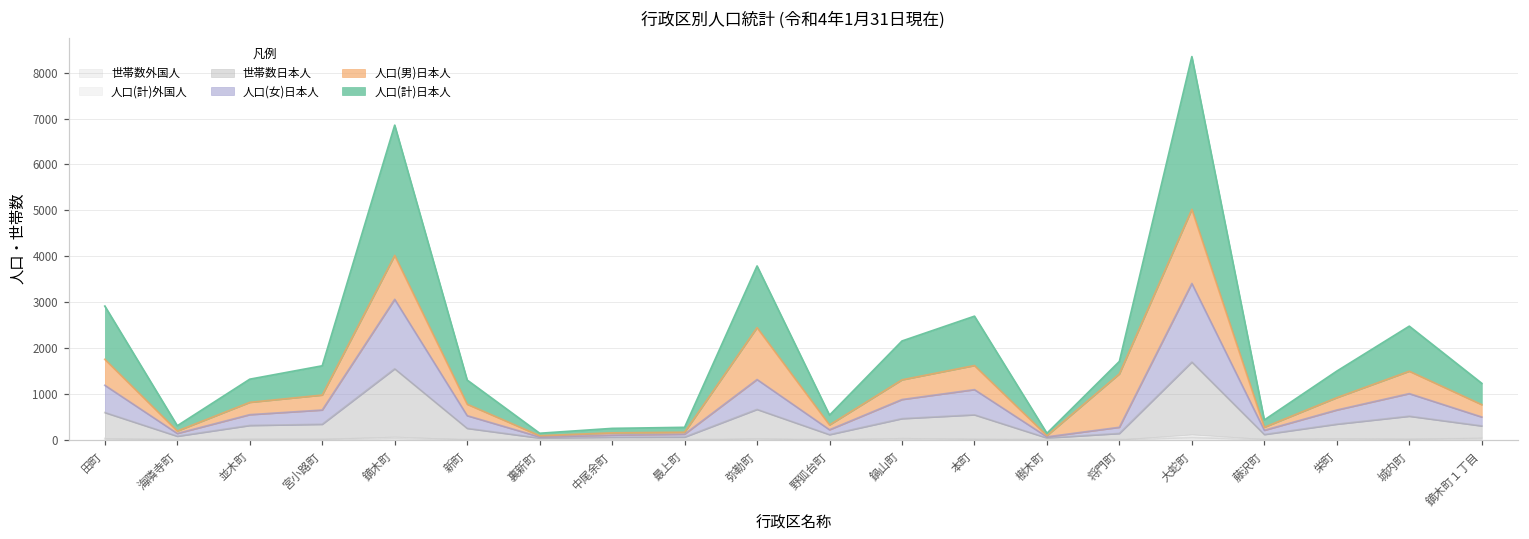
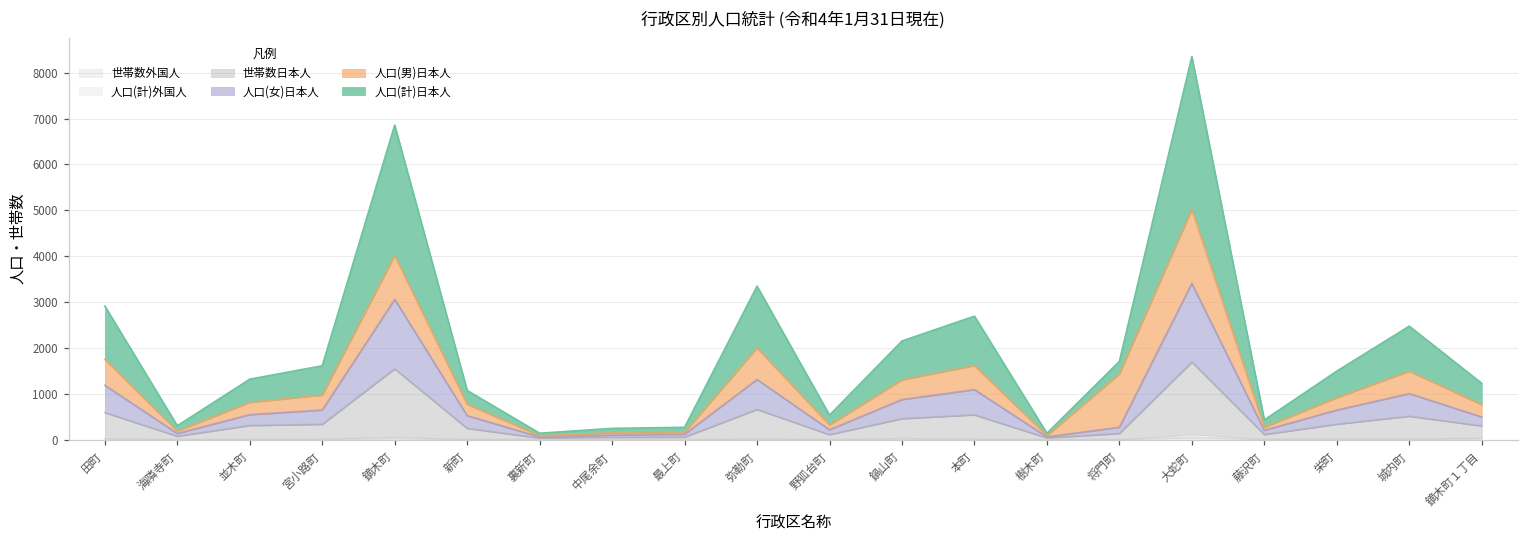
人口(計)日本人, 新町: 500 -> 300
人口(男)日本人, 弥勒町: 1100 -> 700
